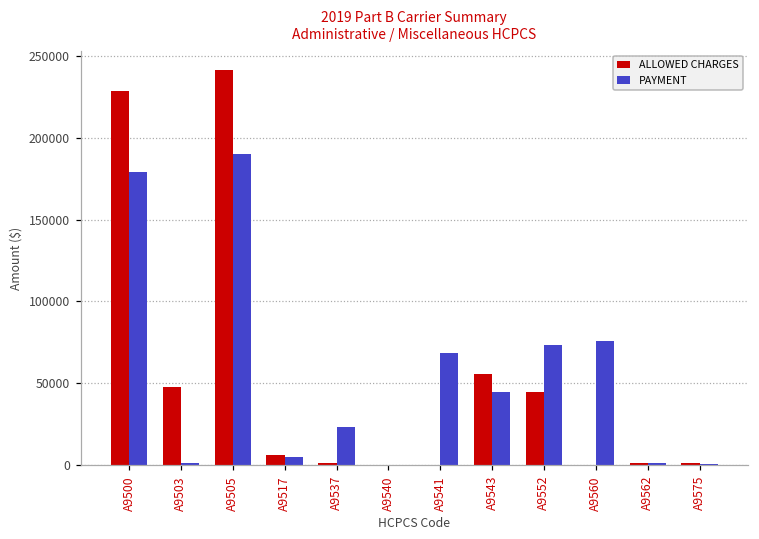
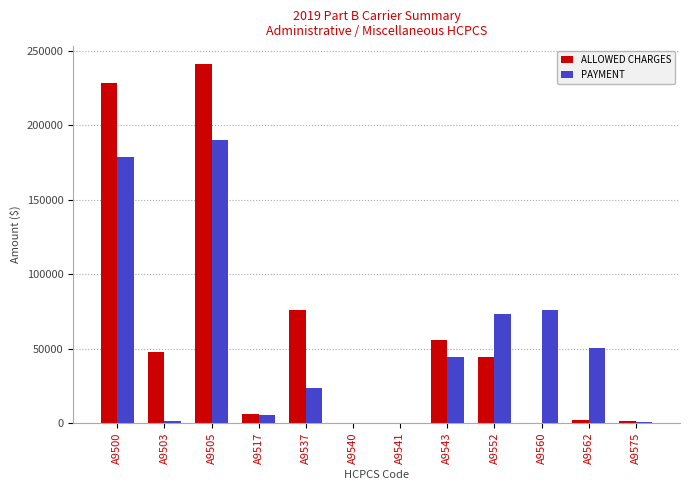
ALLOWED CHARGES, A9537: 1000 -> 76000
PAYMENT, A9541: 68000 -> 0
PAYMENT, A9562: 1000 -> 50000
